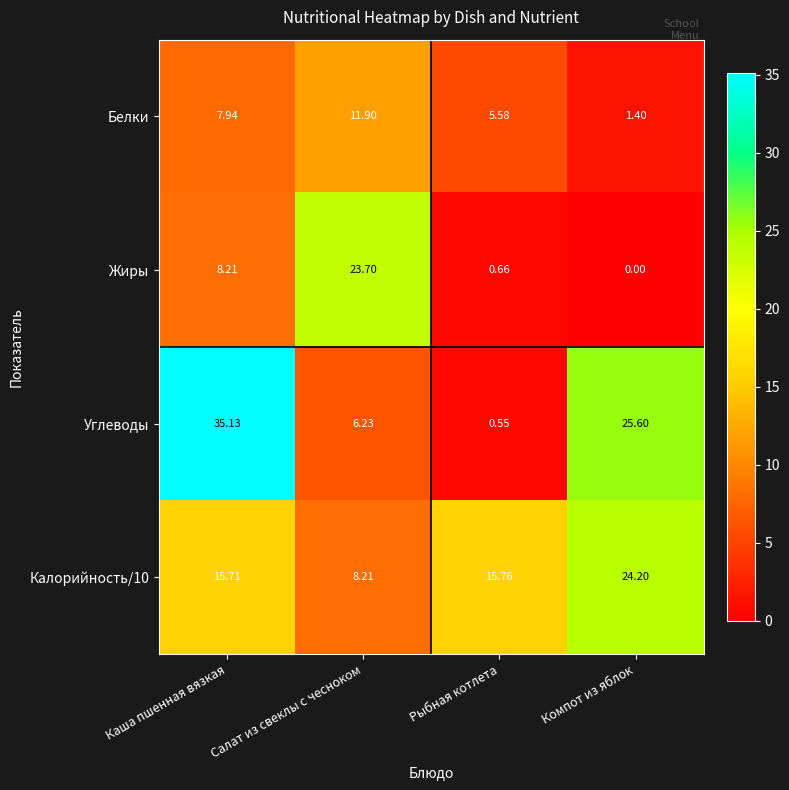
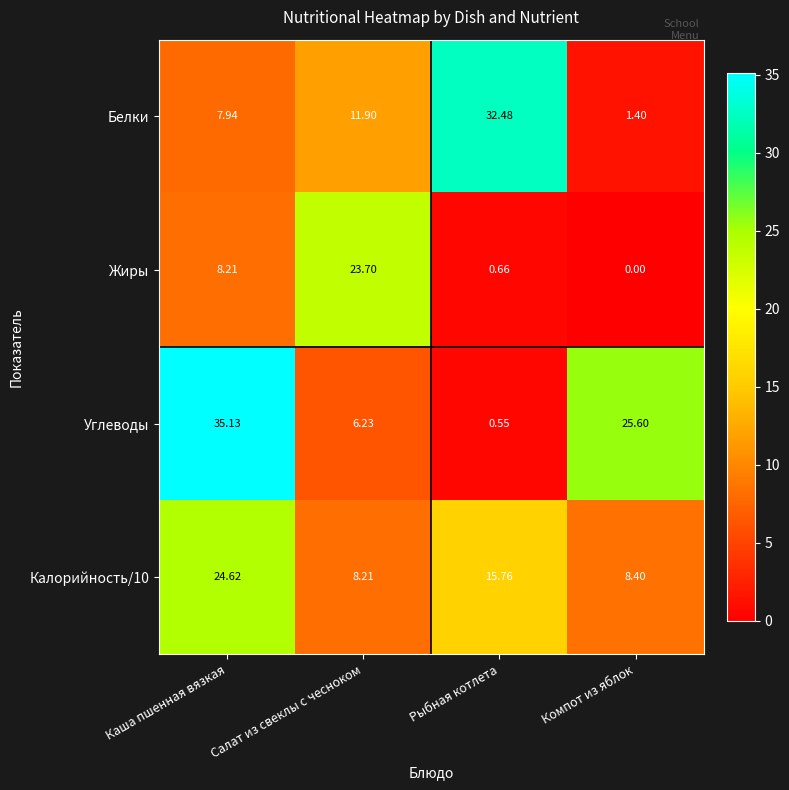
Белки, Рыбная котлета: 5.58 -> 32.48
Калорийность/10, Каша пшенная вязкая: 15.71 -> 24.62
Калорийность/10, Компот из яблок: 24.20 -> 8.40
